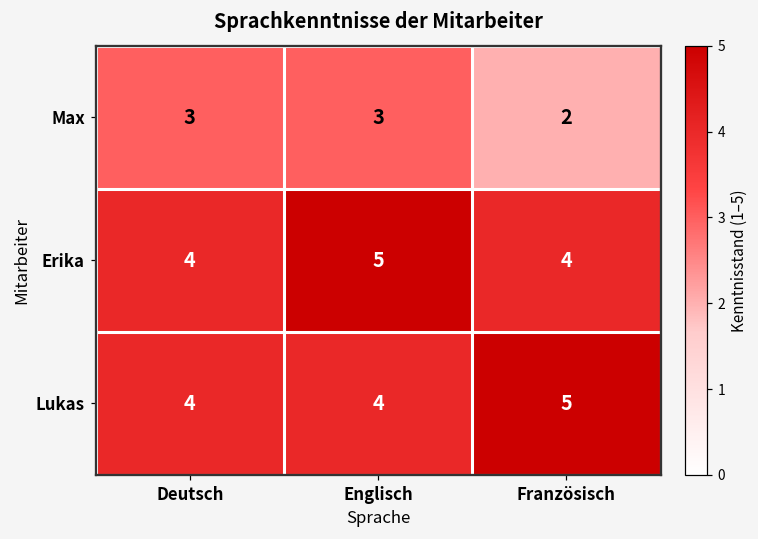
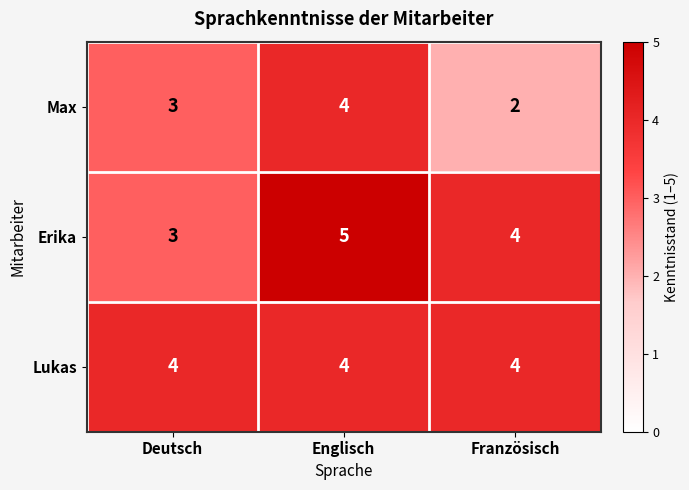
Max, Englisch: 3 -> 4
Erika, Deutsch: 4 -> 3
Lukas, Französisch: 5 -> 4
